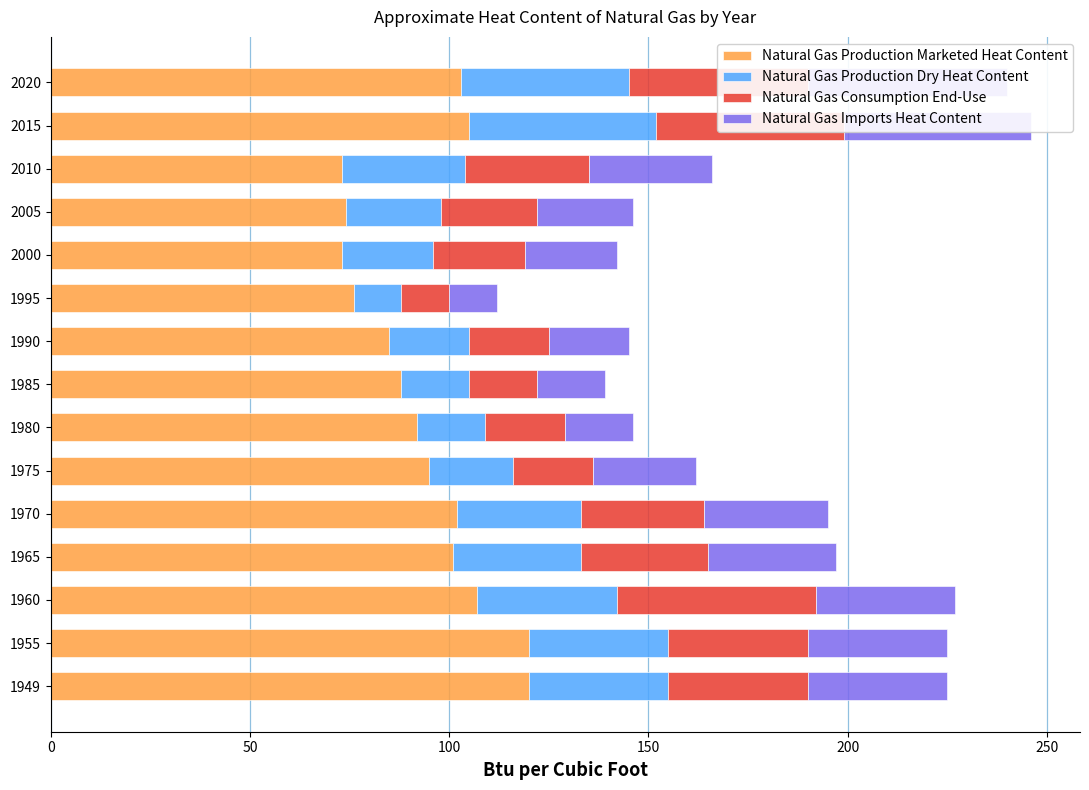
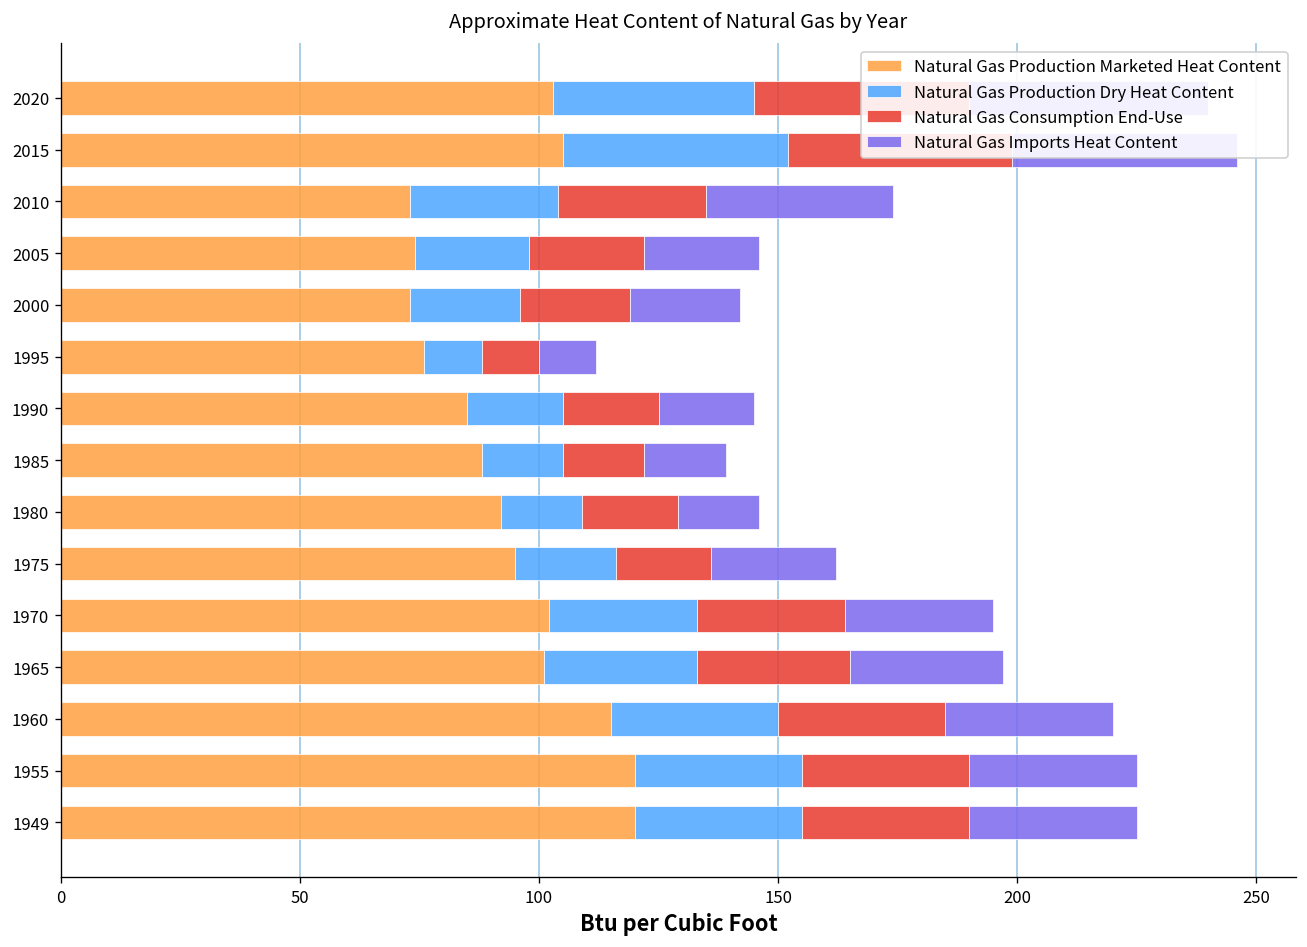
Natural Gas Imports Heat Content, 2010: 31 -> 39
Natural Gas Production Marketed Heat Content, 1960: 107 -> 115
Natural Gas Consumption End-Use, 1960: 50 -> 35
